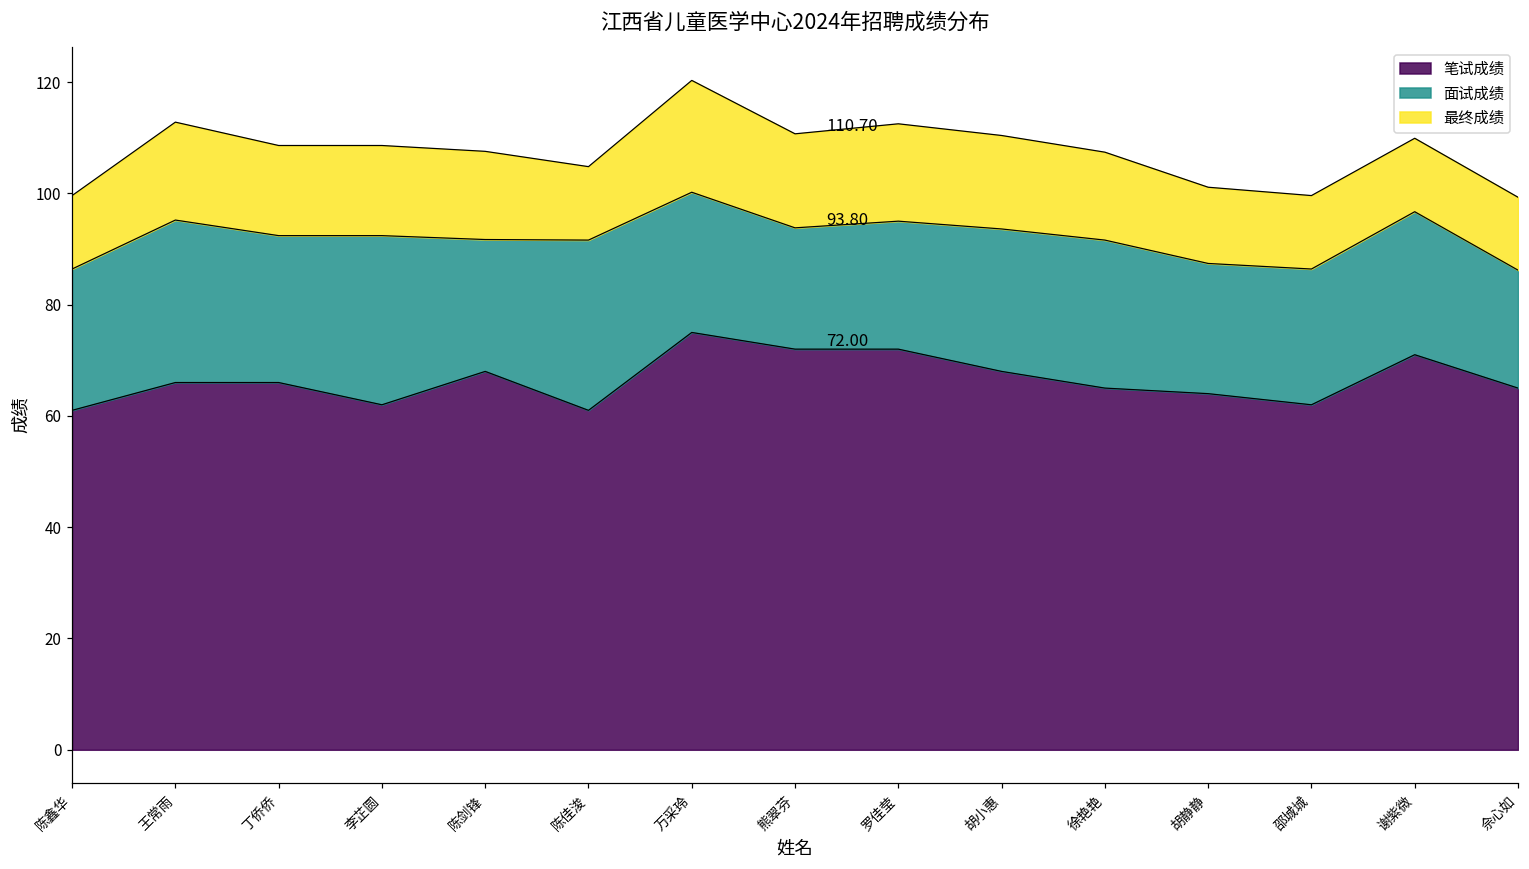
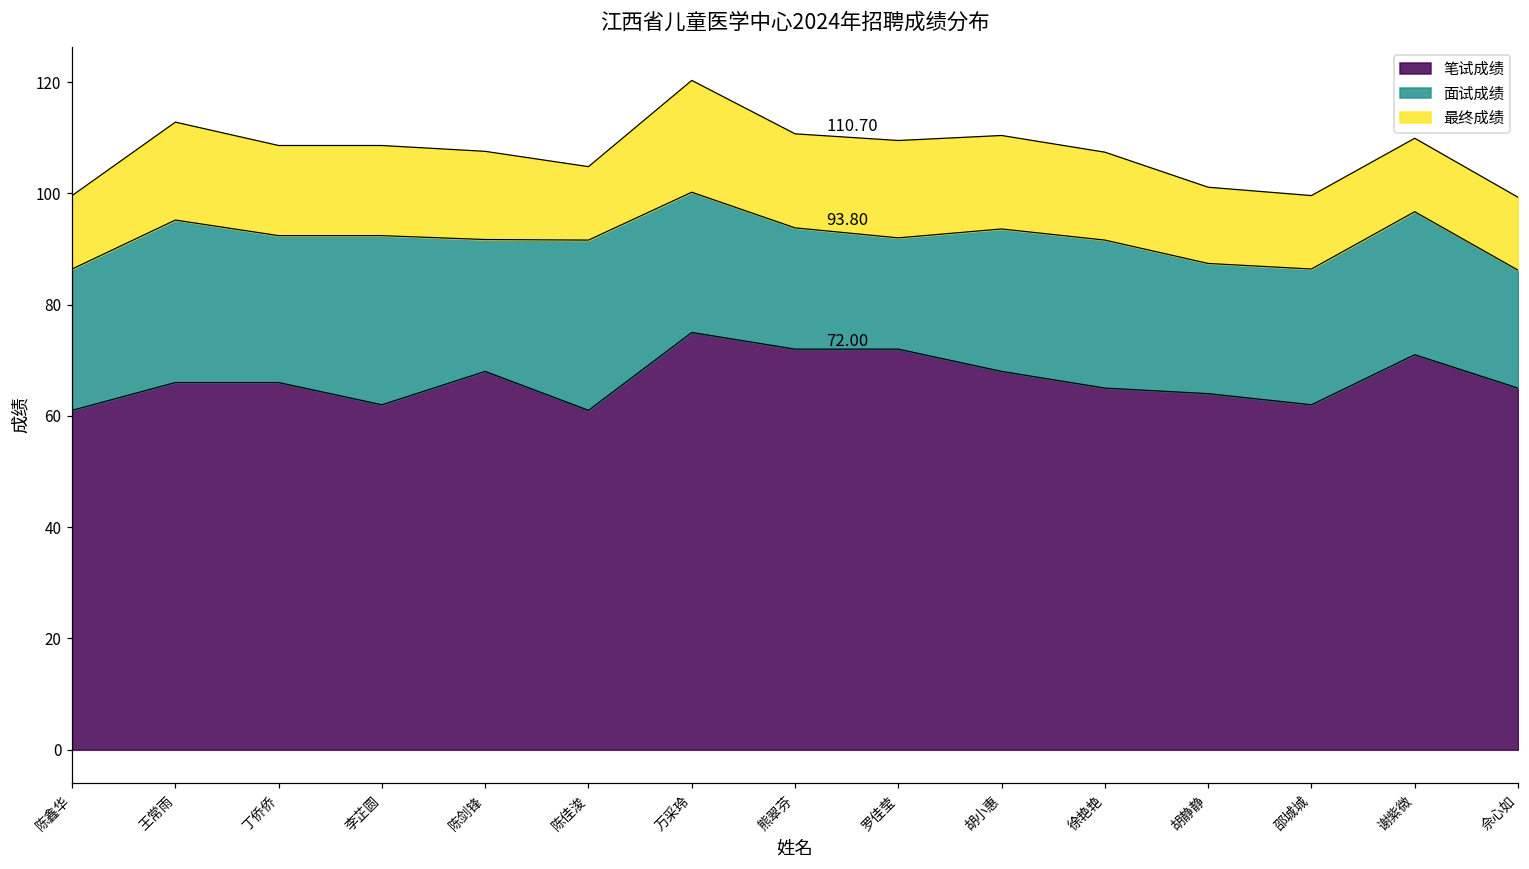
面试成绩, 罗佳莹: 23 -> 20
